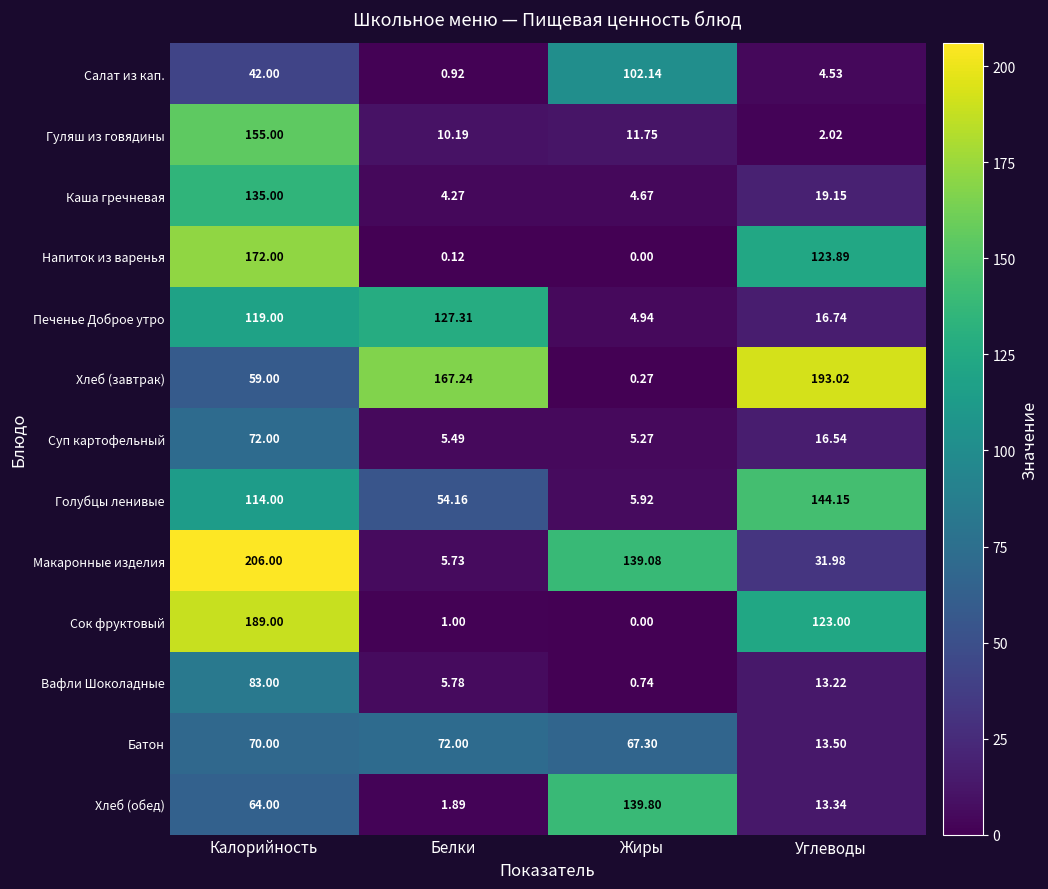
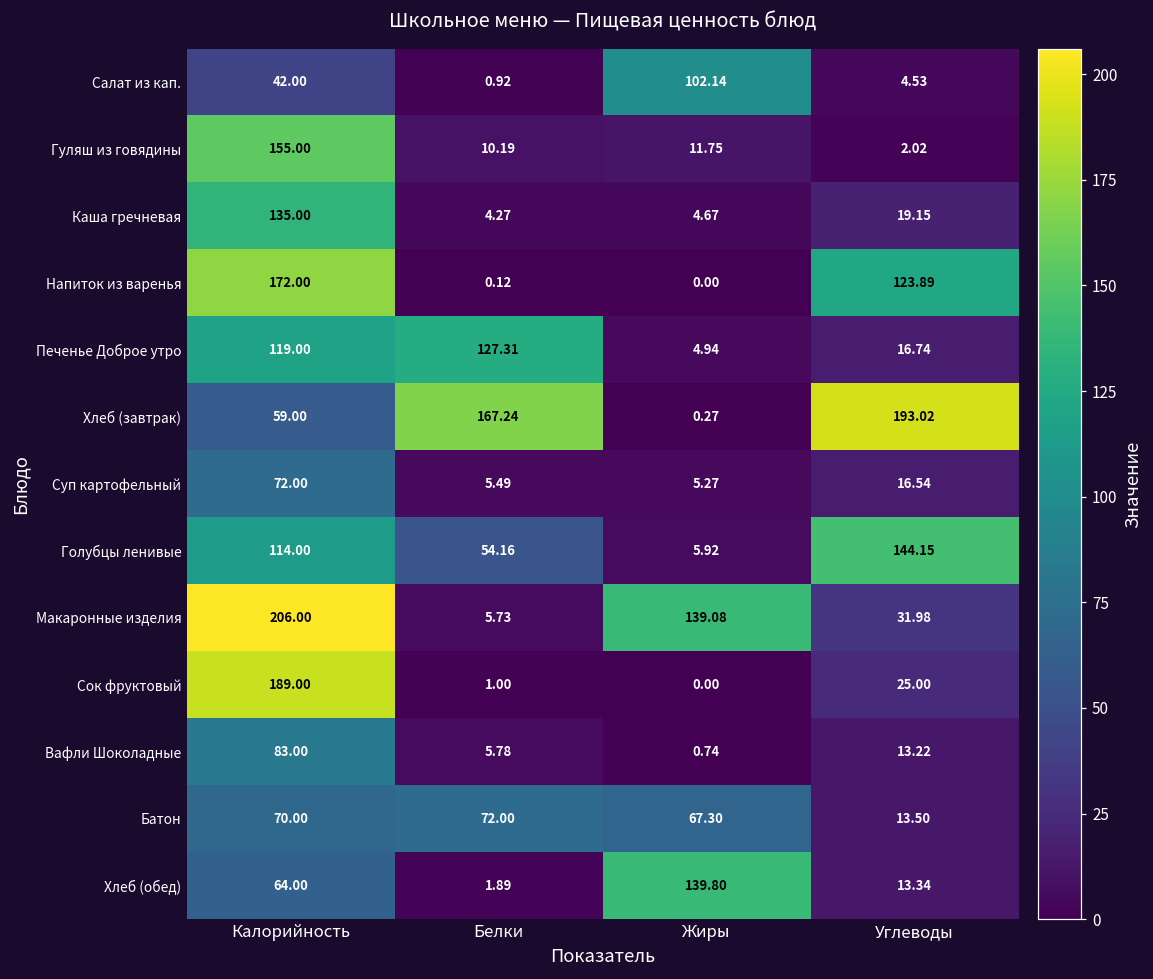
Сок фруктовый, Углеводы: 123.00 -> 25.00
